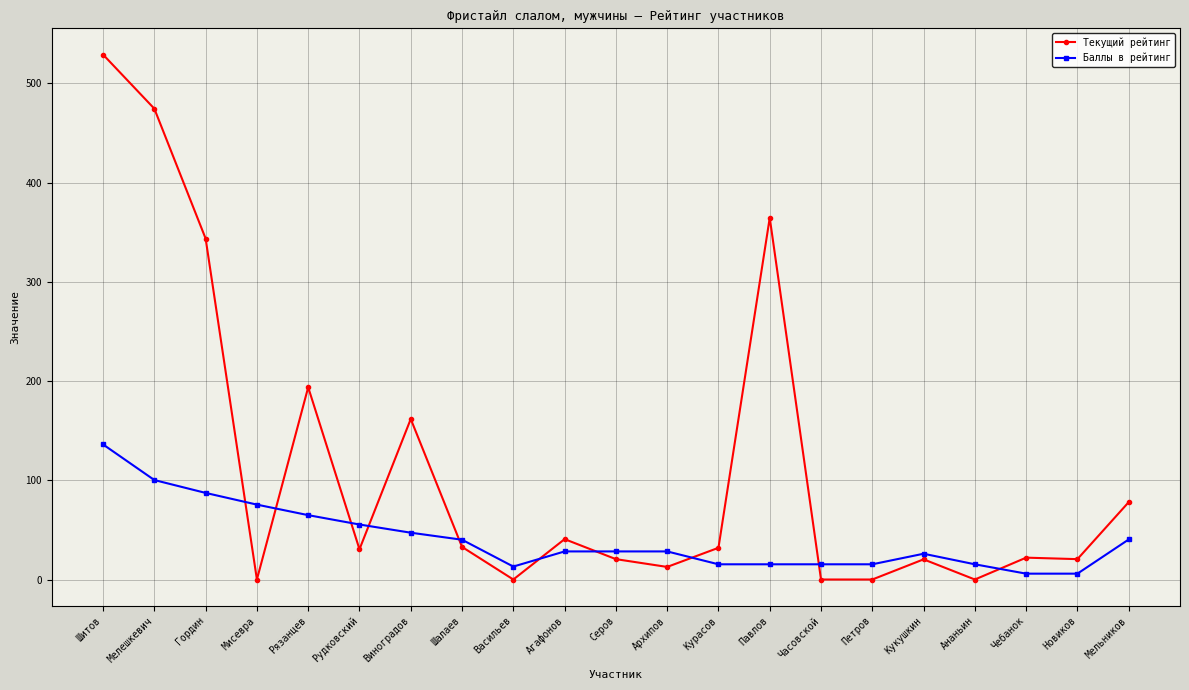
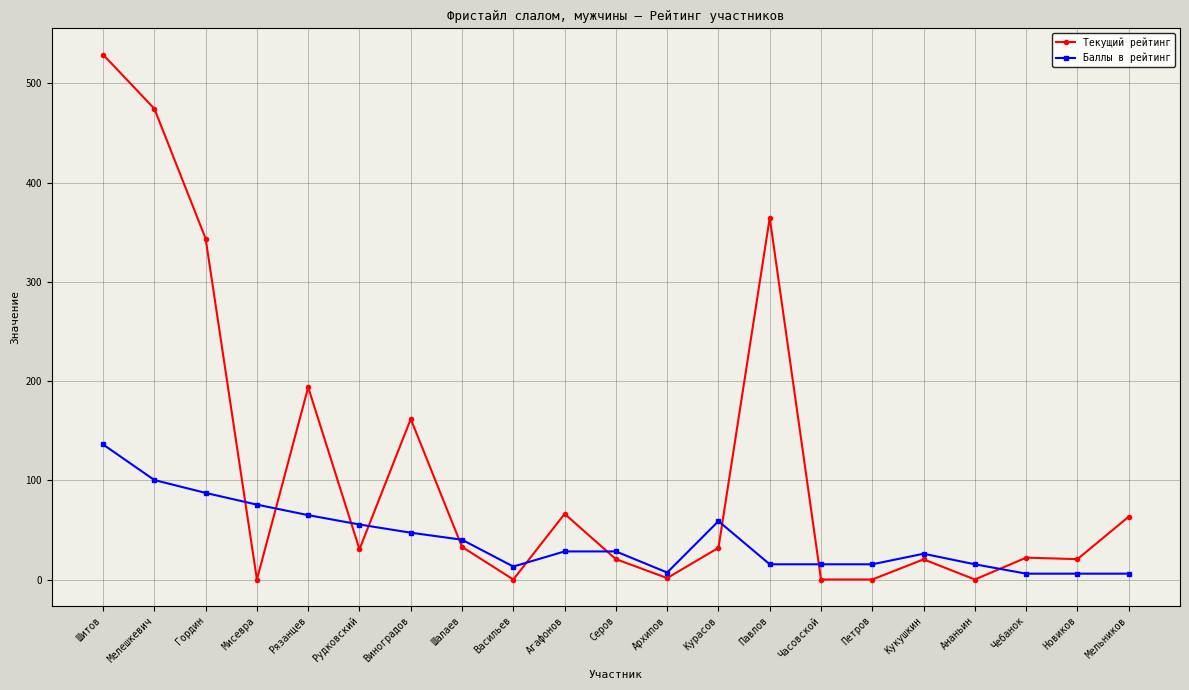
Текущий рейтинг, Агафонов: 40 -> 70
Текущий рейтинг, Архипов: 10 -> 0
Баллы в рейтинг, Архипов: 30 -> 10
Баллы в рейтинг, Курасов: 20 -> 60
Текущий рейтинг, Мельников: 80 -> 60
Баллы в рейтинг, Мельников: 40 -> 10
